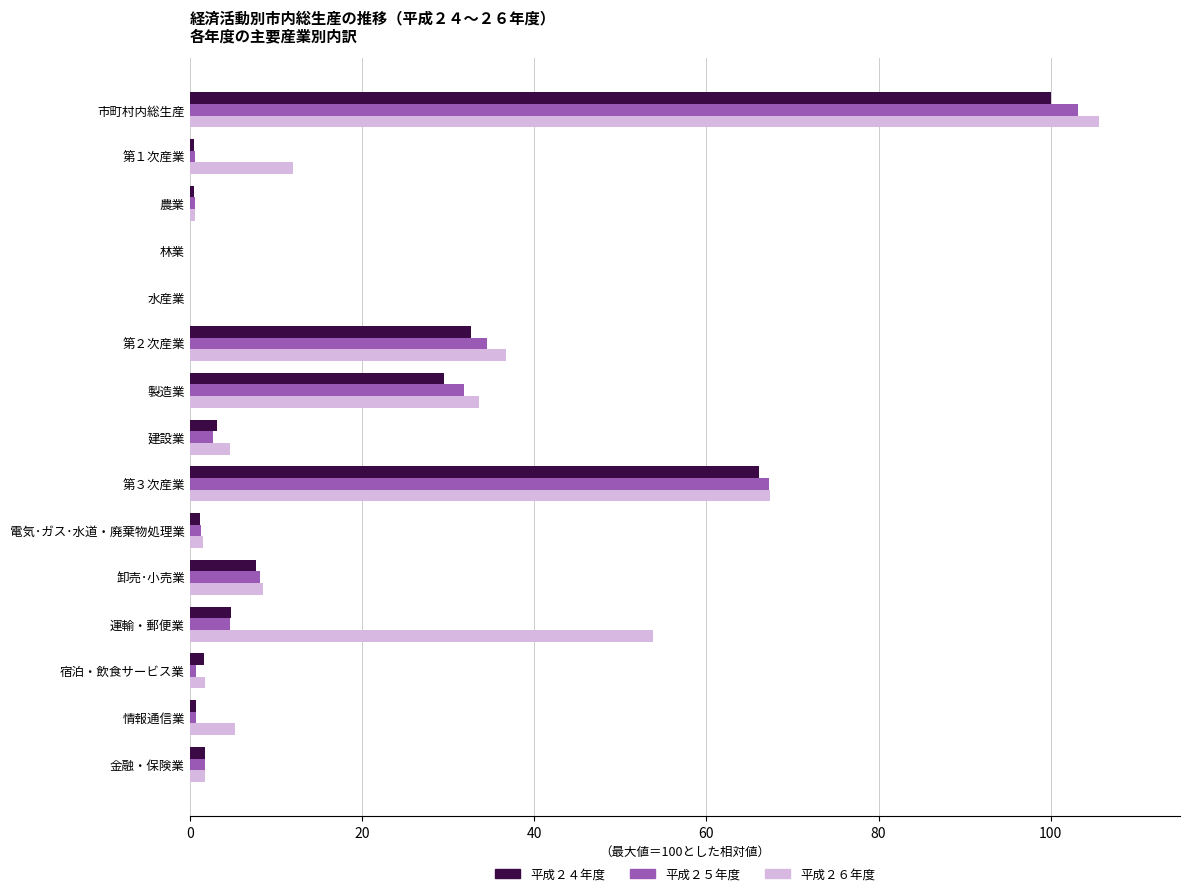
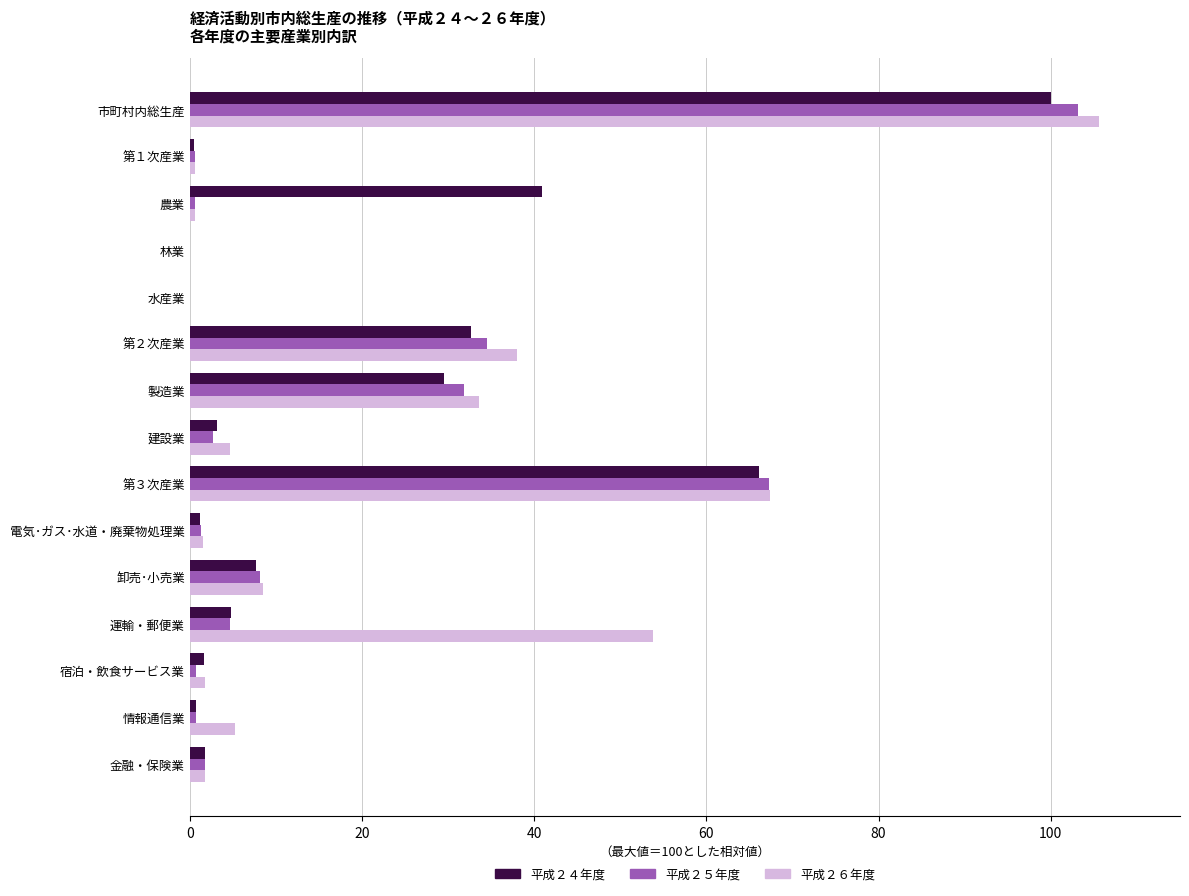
平成２６年度, 第１次産業: 12 -> 1
平成２４年度, 農業: 1 -> 41
平成２６年度, 第２次産業: 37 -> 38
